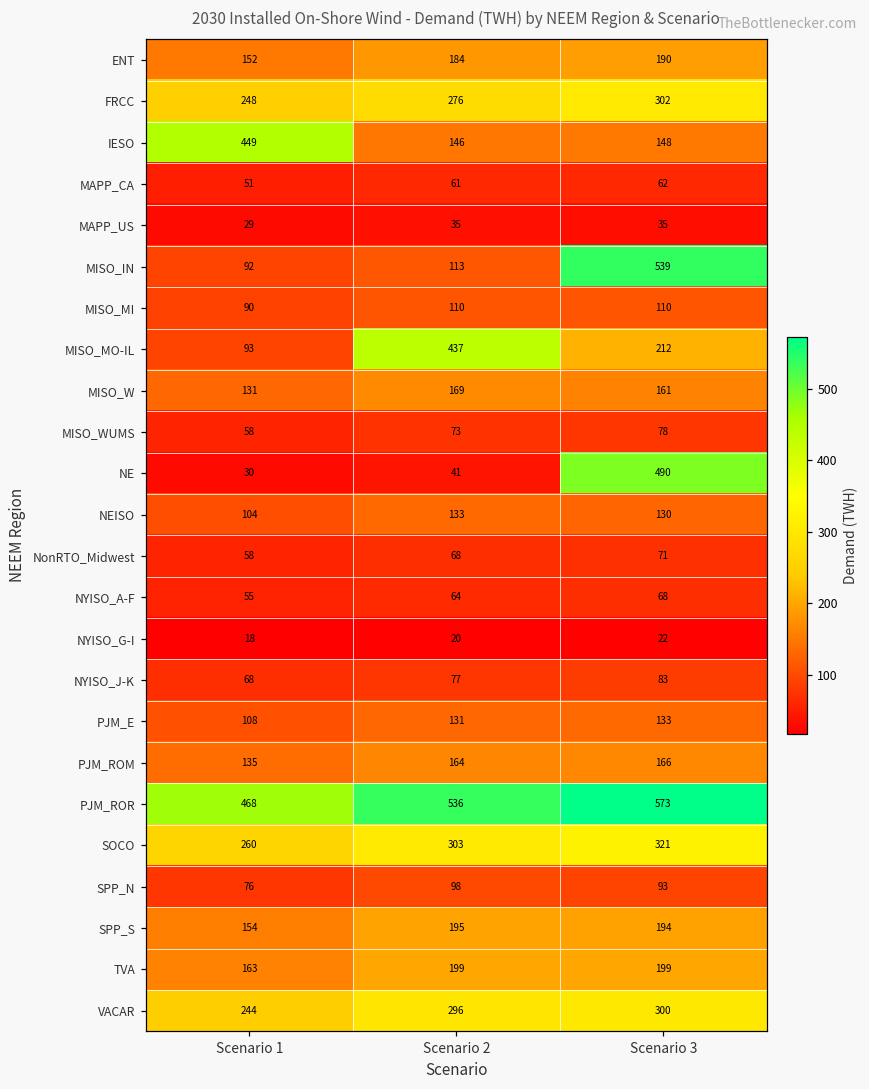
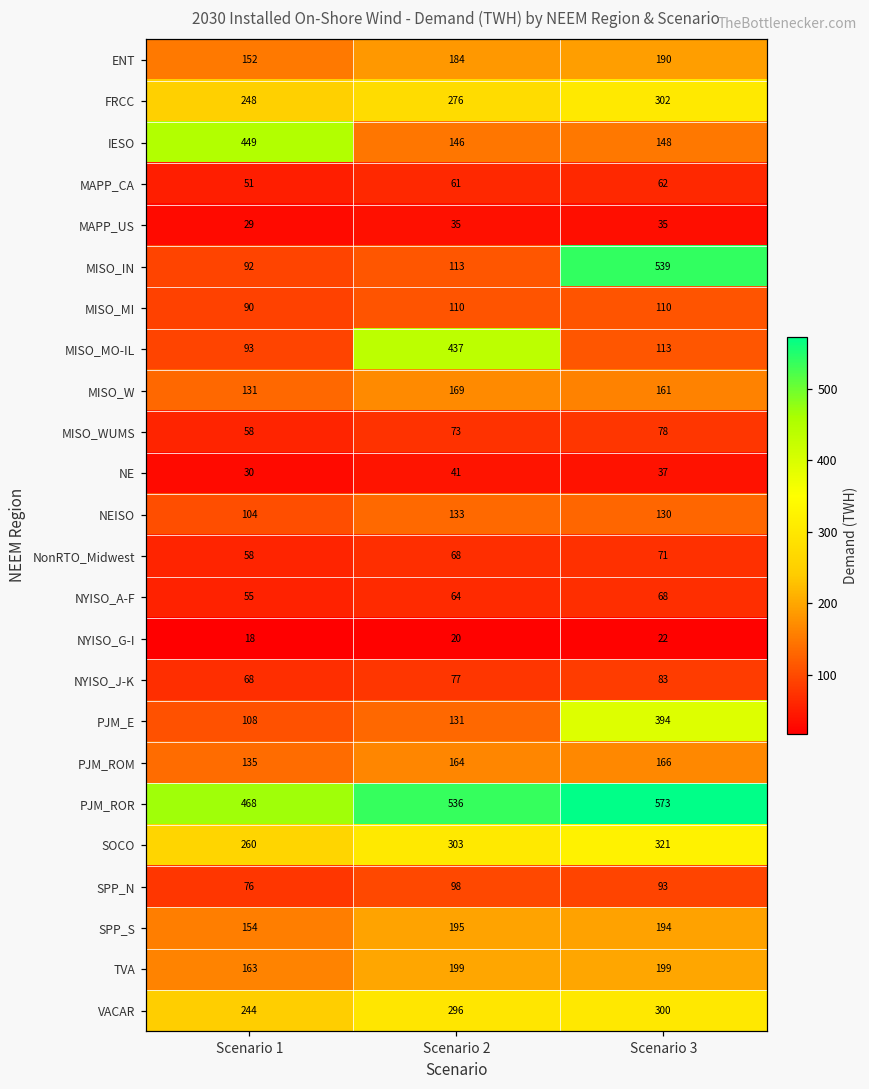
MISO_MO-IL, Scenario 3: 212 -> 113
NE, Scenario 3: 490 -> 37
PJM_E, Scenario 3: 133 -> 394
